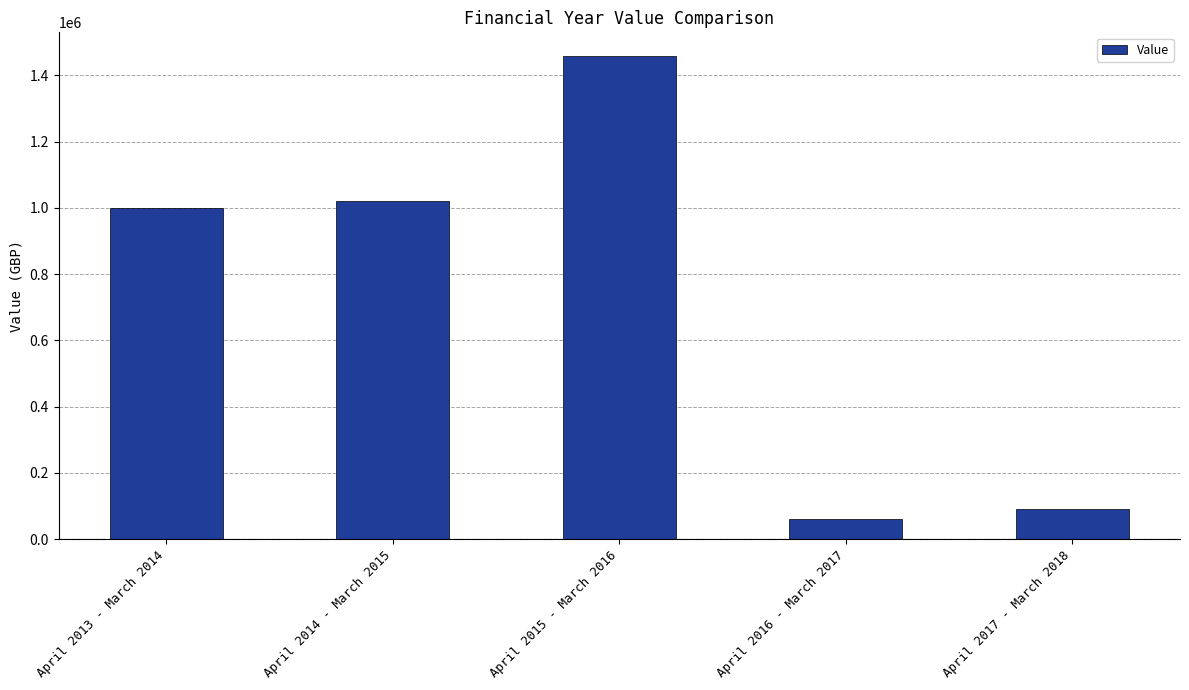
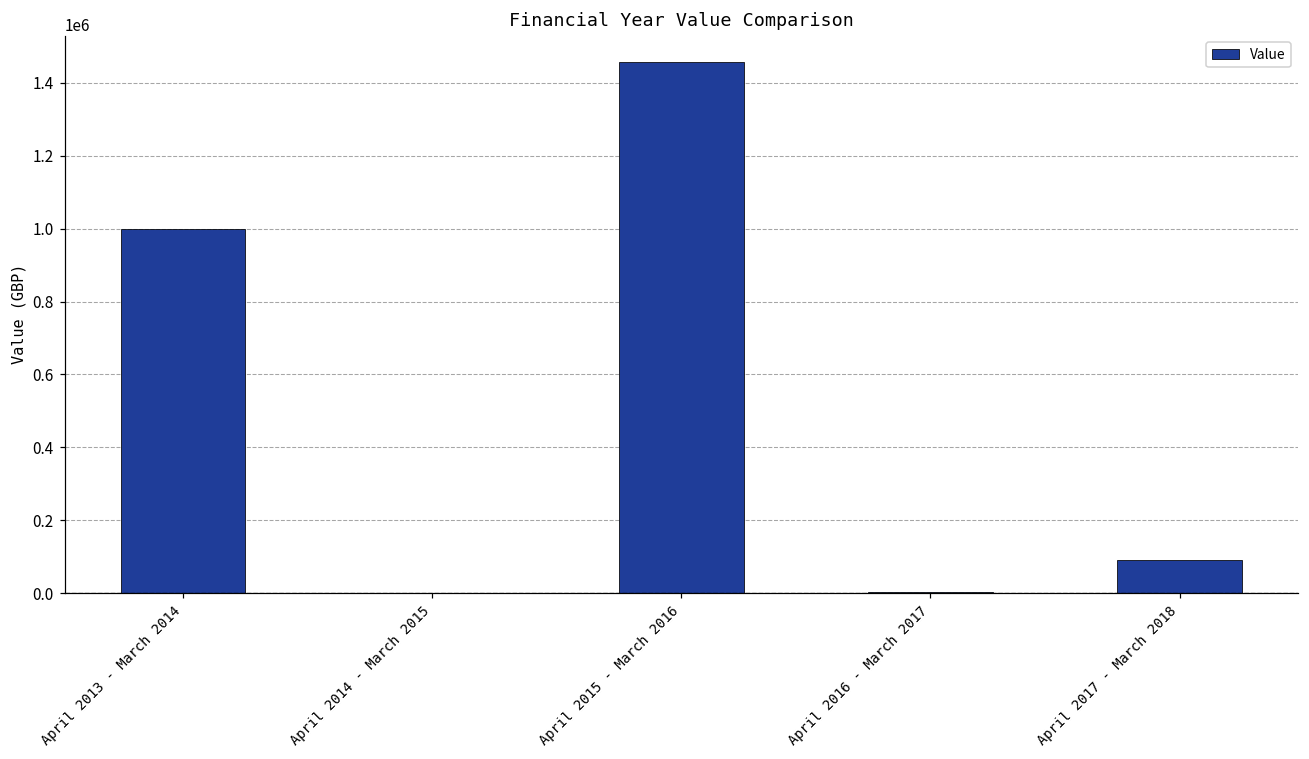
April 2014 - March 2015: 1020000 -> 0
April 2016 - March 2017: 60000 -> 0
